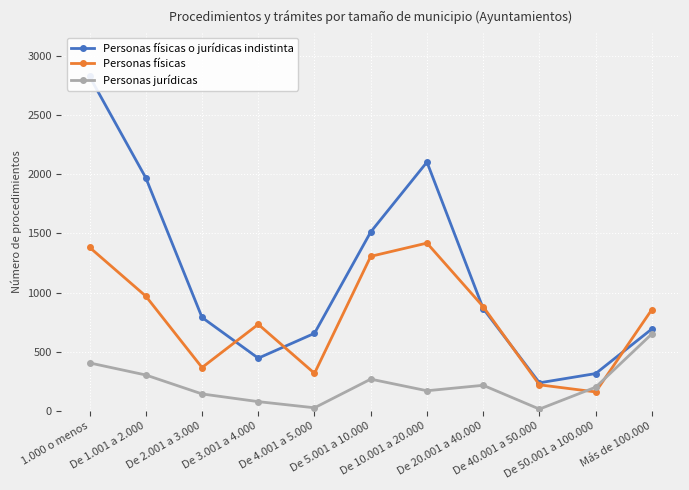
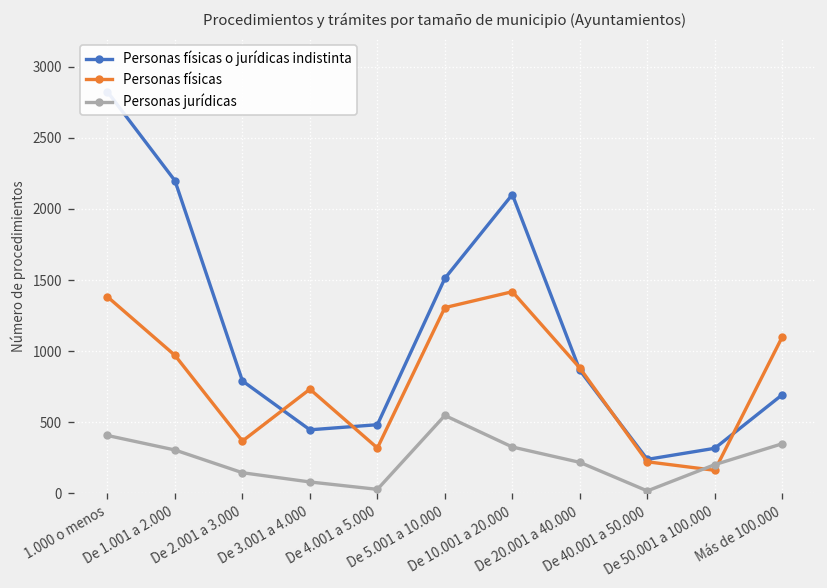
Personas físicas o jurídicas indistinta, De 1.001 a 2.000: 1970 -> 2200
Personas físicas o jurídicas indistinta, De 4.001 a 5.000: 660 -> 480
Personas jurídicas, De 5.001 a 10.000: 270 -> 550
Personas jurídicas, De 10.001 a 20.000: 170 -> 330
Personas físicas, Más de 100.000: 860 -> 1100
Personas jurídicas, Más de 100.000: 650 -> 350
